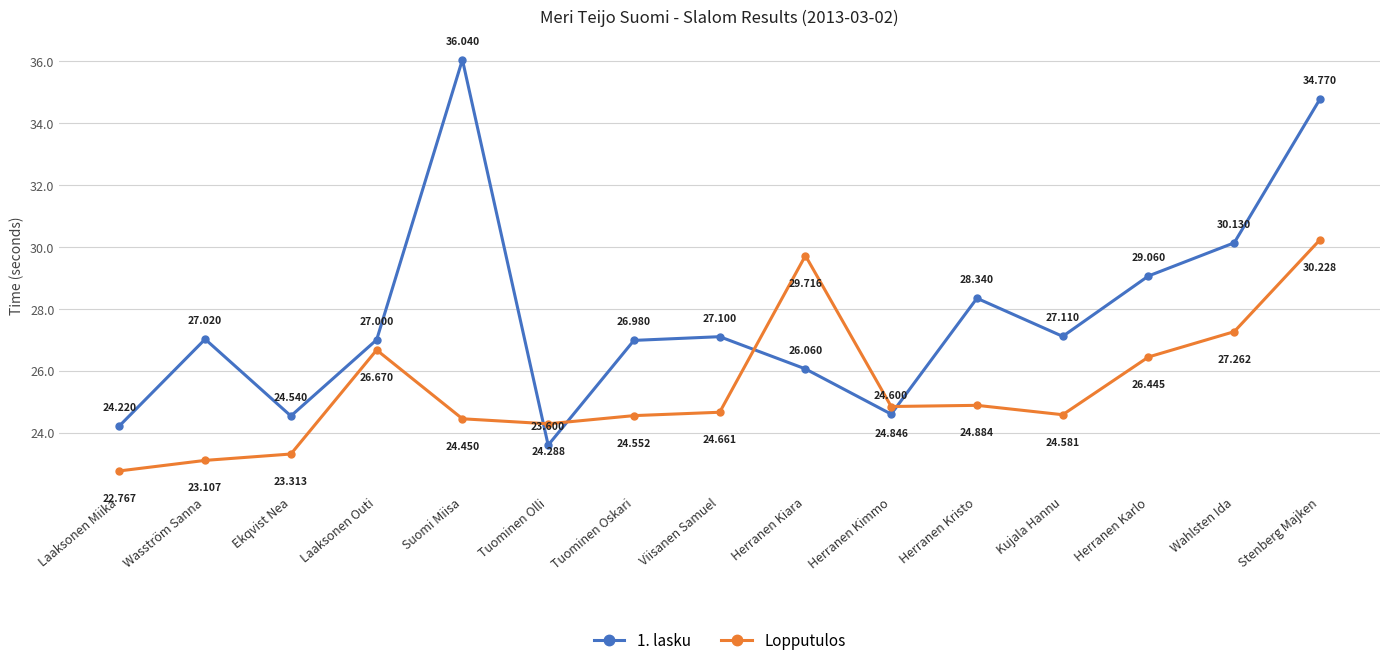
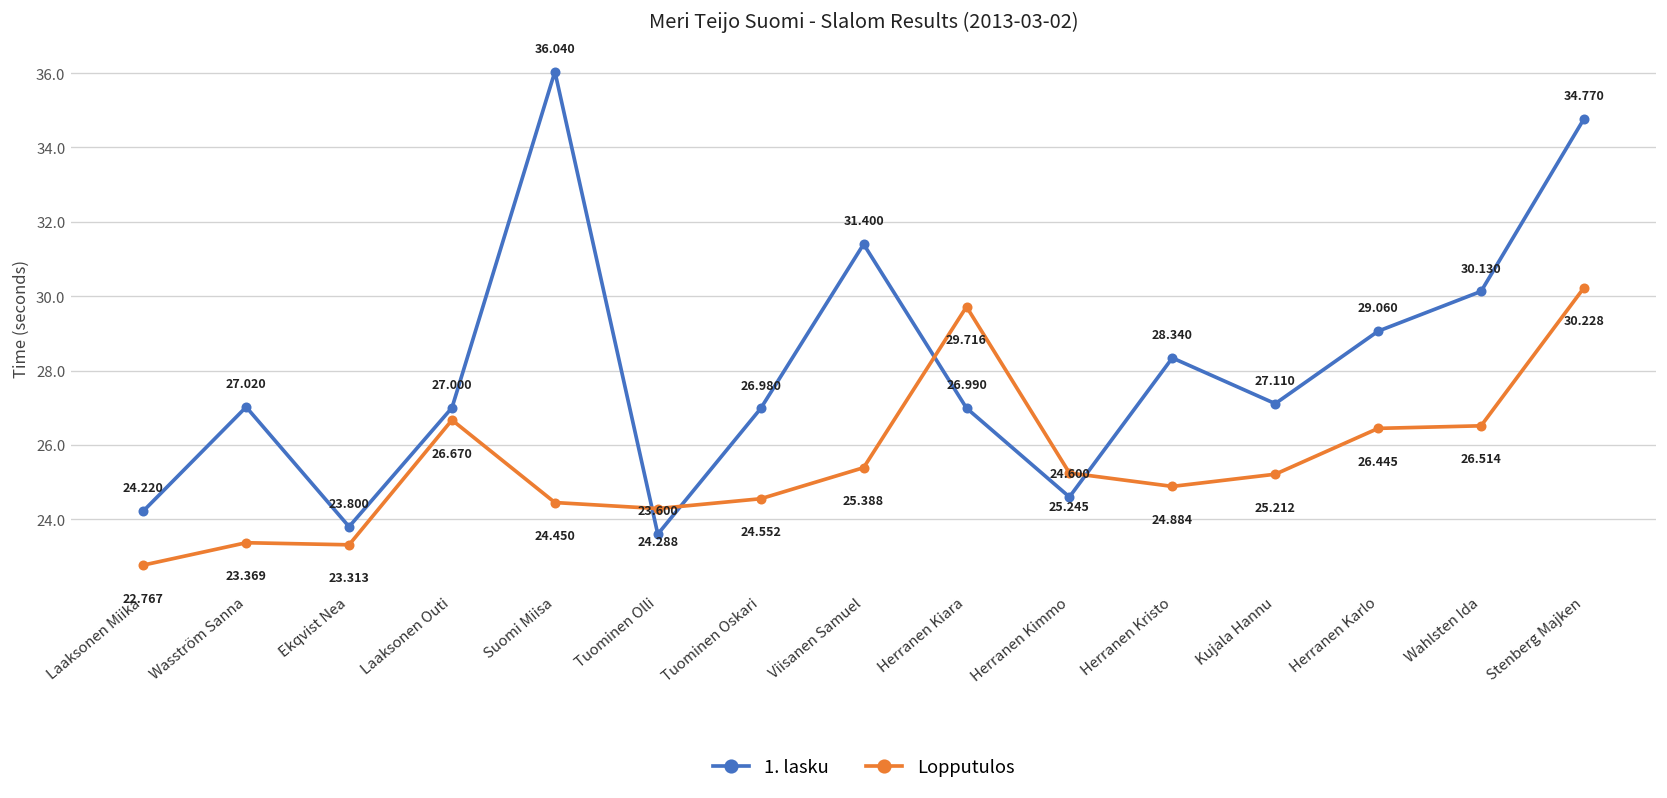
Lopputulos, Wasström Sanna: 23.107 -> 23.369
1. lasku, Ekqvist Nea: 24.540 -> 23.800
1. lasku, Viisanen Samuel: 27.100 -> 31.400
Lopputulos, Viisanen Samuel: 24.661 -> 25.388
1. lasku, Herranen Kiara: 26.060 -> 26.990
Lopputulos, Herranen Kimmo: 24.846 -> 25.245
Lopputulos, Kujala Hannu: 24.581 -> 25.212
Lopputulos, Wahlsten Ida: 27.262 -> 26.514
